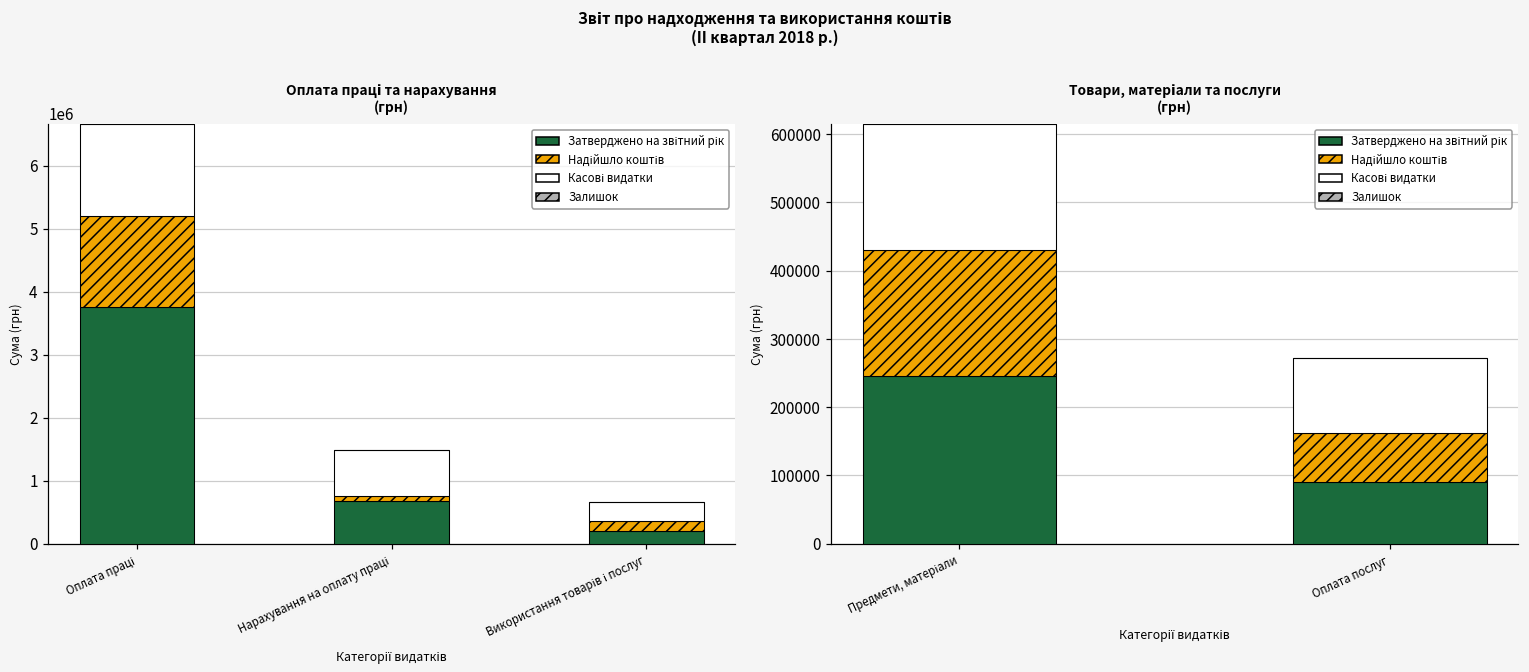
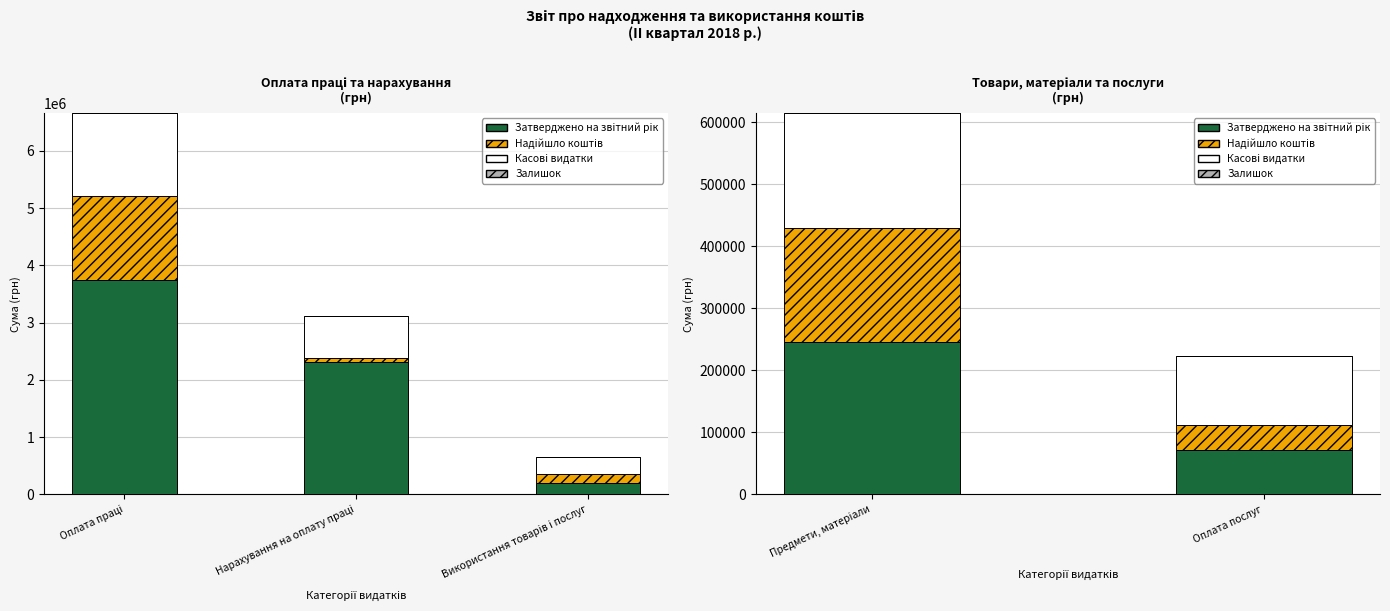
Оплата праці та нарахування (грн), Затверджено на звітний рік, Нарахування на оплату праці: 700000 -> 2300000
Товари, матеріали та послуги (грн), Затверджено на звітний рік, Оплата послуг: 90000 -> 70000
Товари, матеріали та послуги (грн), Надійшло коштів, Оплата послуг: 70000 -> 40000
